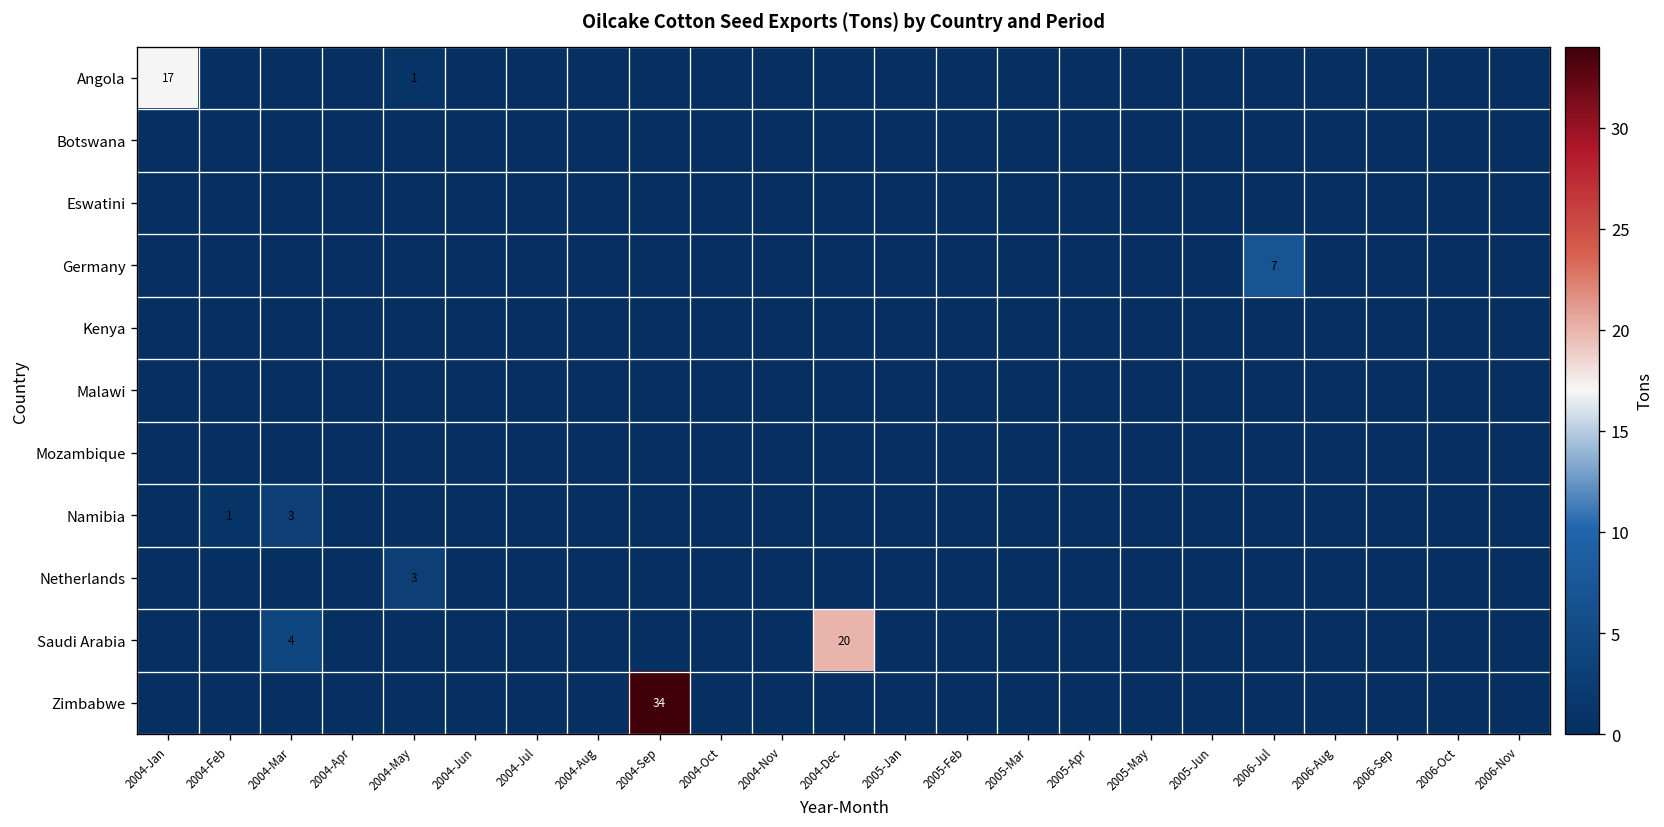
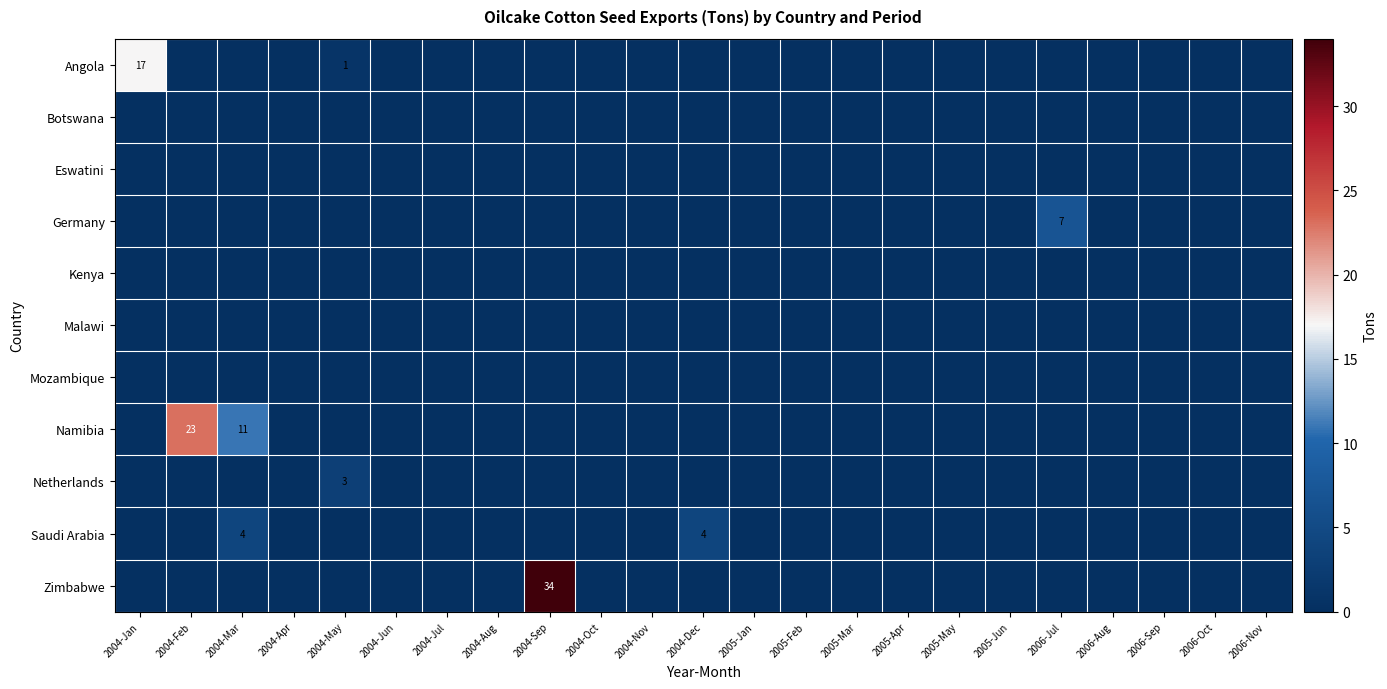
Namibia, 2004-Feb: 1 -> 23
Namibia, 2004-Mar: 3 -> 11
Saudi Arabia, 2004-Dec: 20 -> 4
